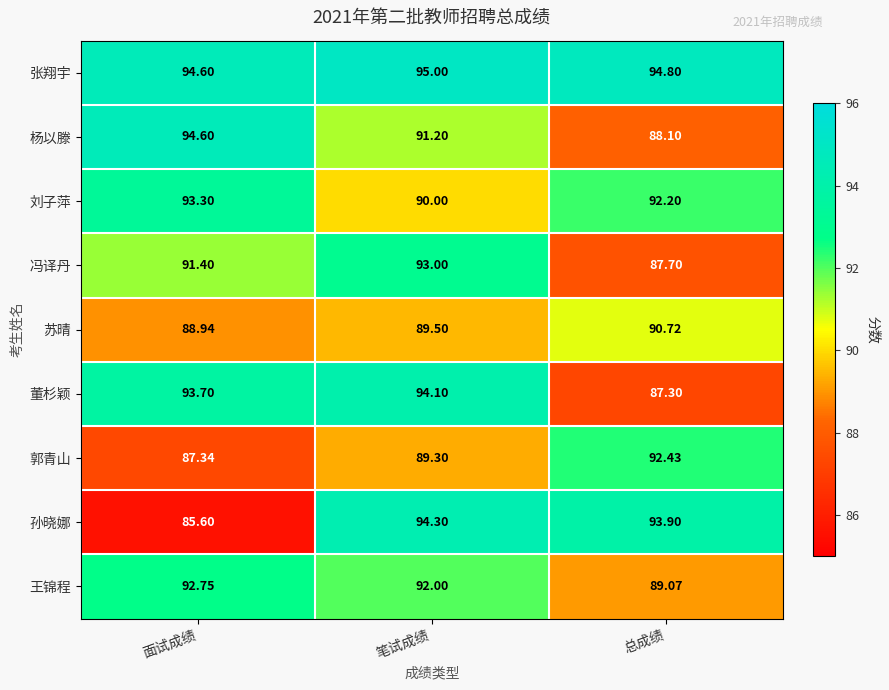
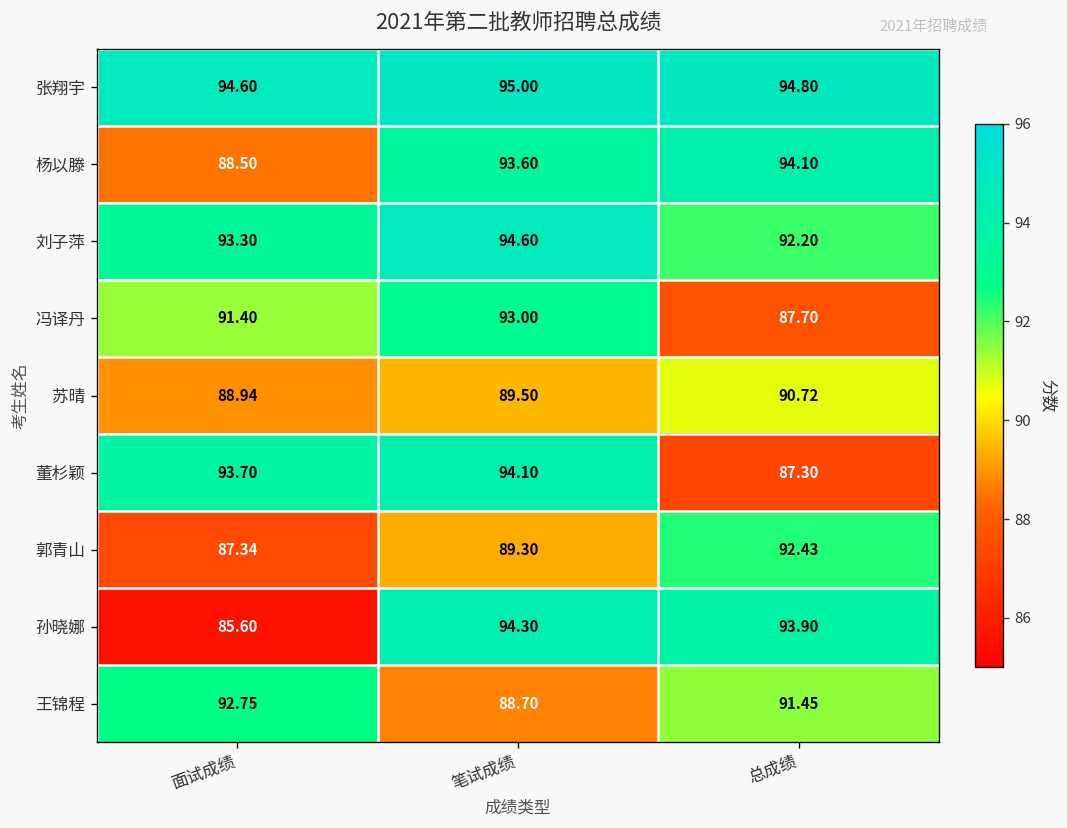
杨以滕, 面试成绩: 94.60 -> 88.50
杨以滕, 笔试成绩: 91.20 -> 93.60
杨以滕, 总成绩: 88.10 -> 94.10
刘子萍, 笔试成绩: 90.00 -> 94.60
王锦程, 笔试成绩: 92.00 -> 88.70
王锦程, 总成绩: 89.07 -> 91.45
